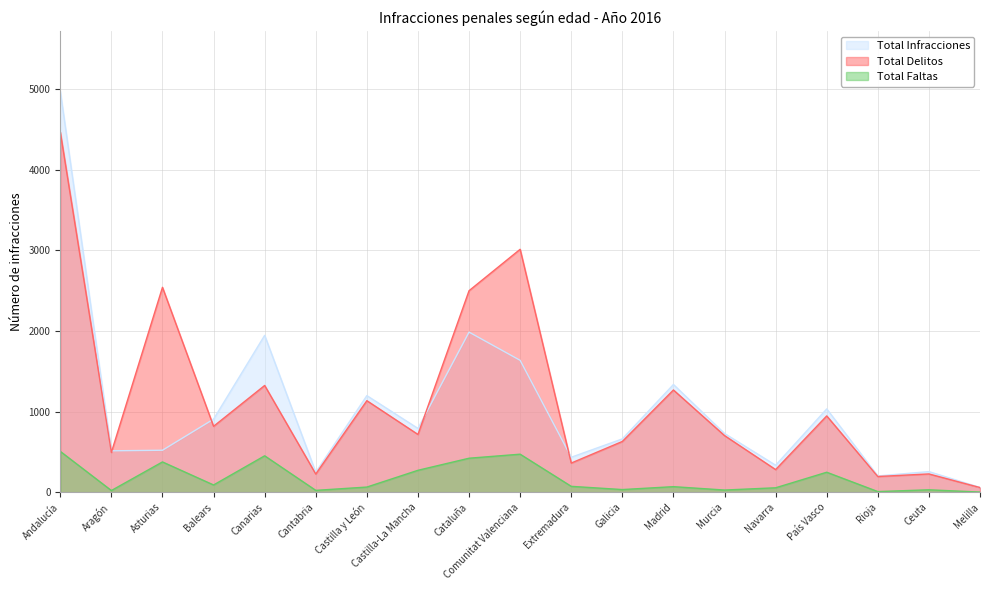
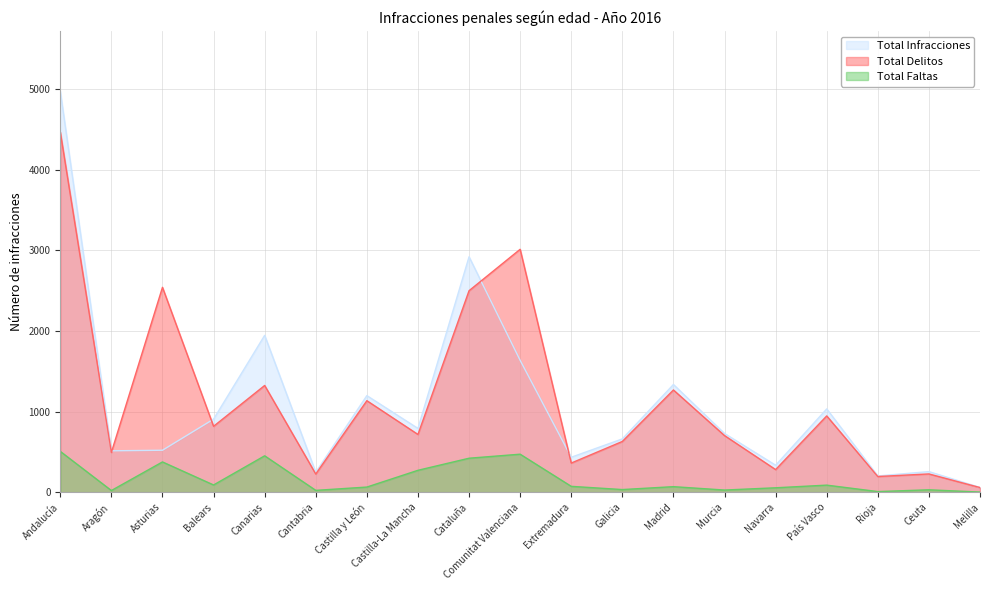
Total Infracciones, Cataluña: 2000 -> 2900
Total Faltas, País Vasco: 200 -> 100
